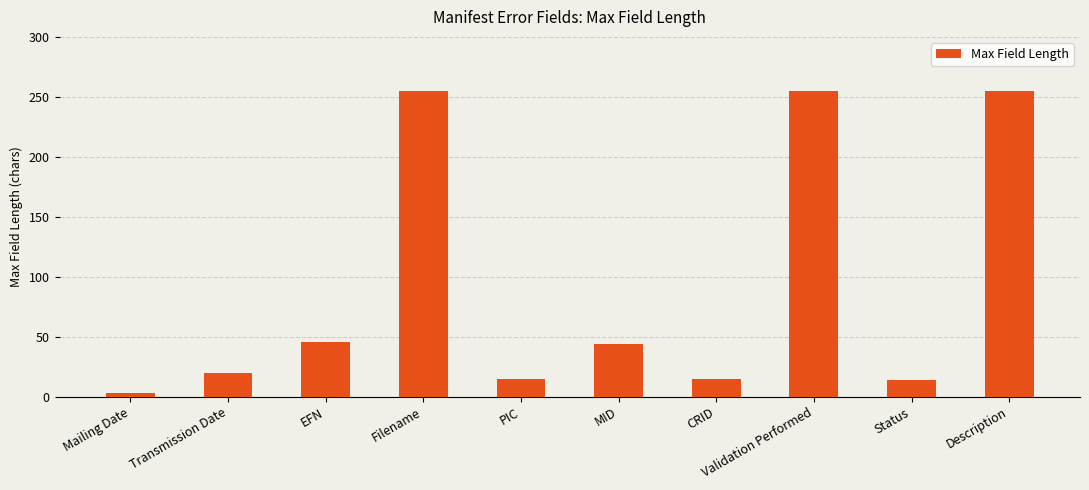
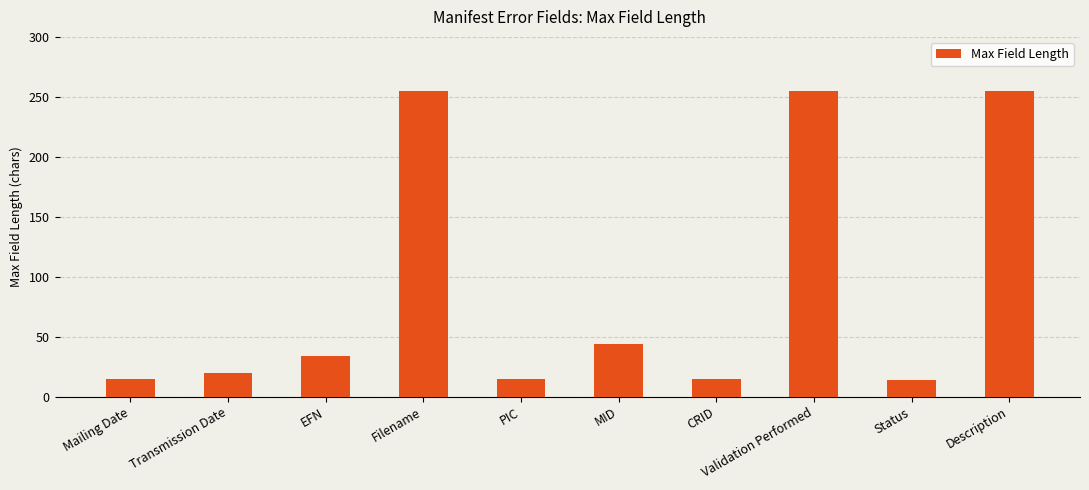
Mailing Date: 3 -> 15
EFN: 46 -> 34
